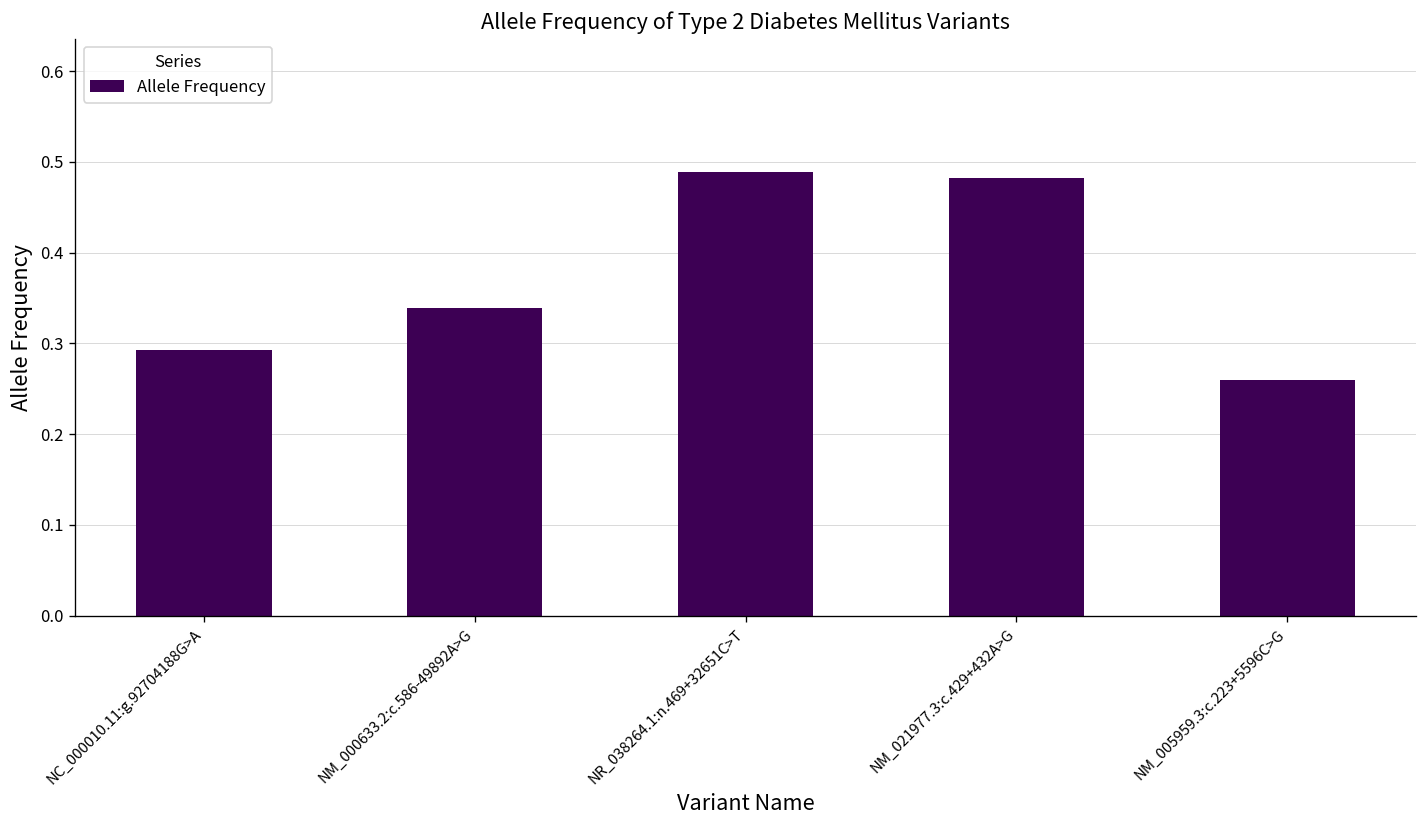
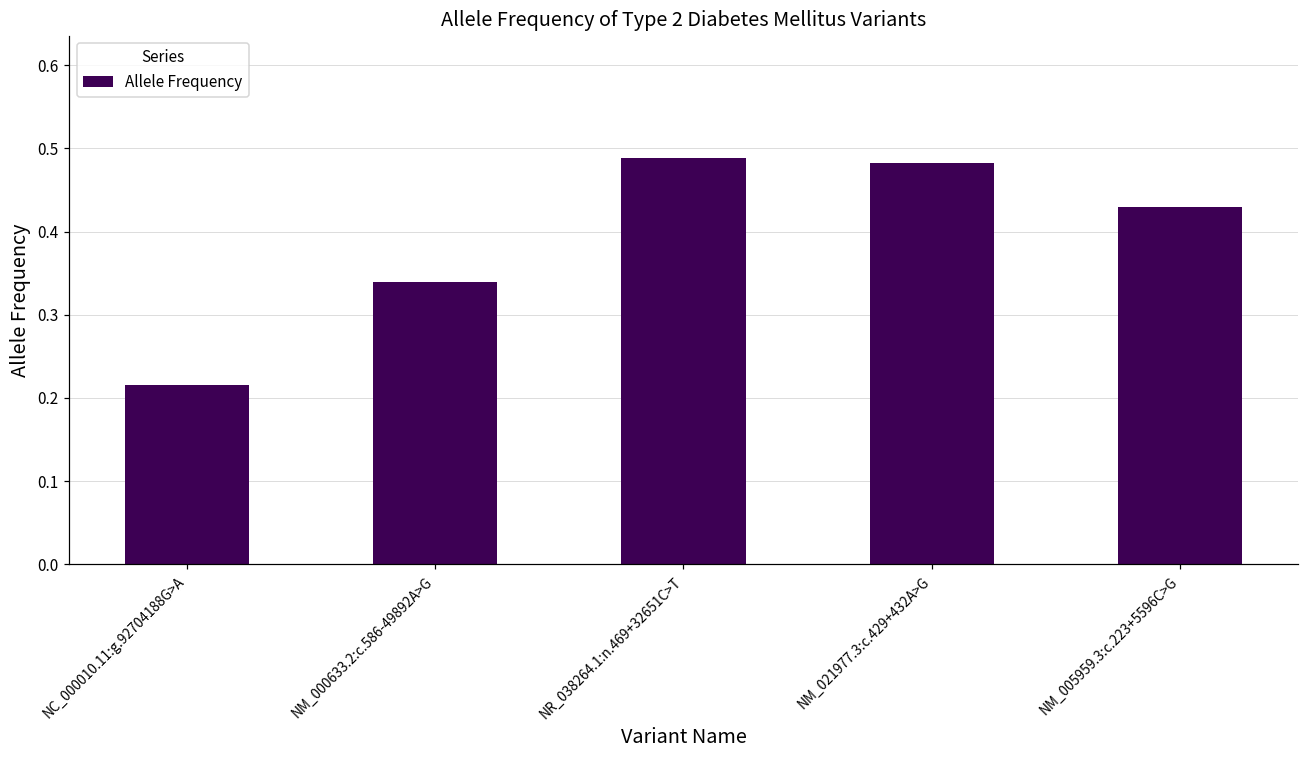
NC_000010.11:g.92704188G>A: 0.29 -> 0.22
NM_005959.3:c.223+5596C>G: 0.26 -> 0.43
